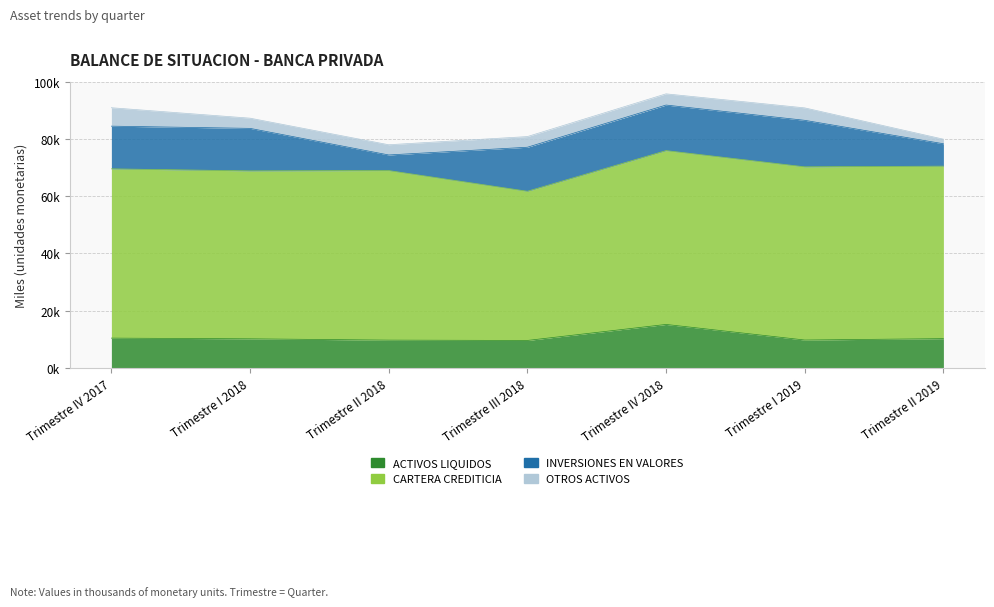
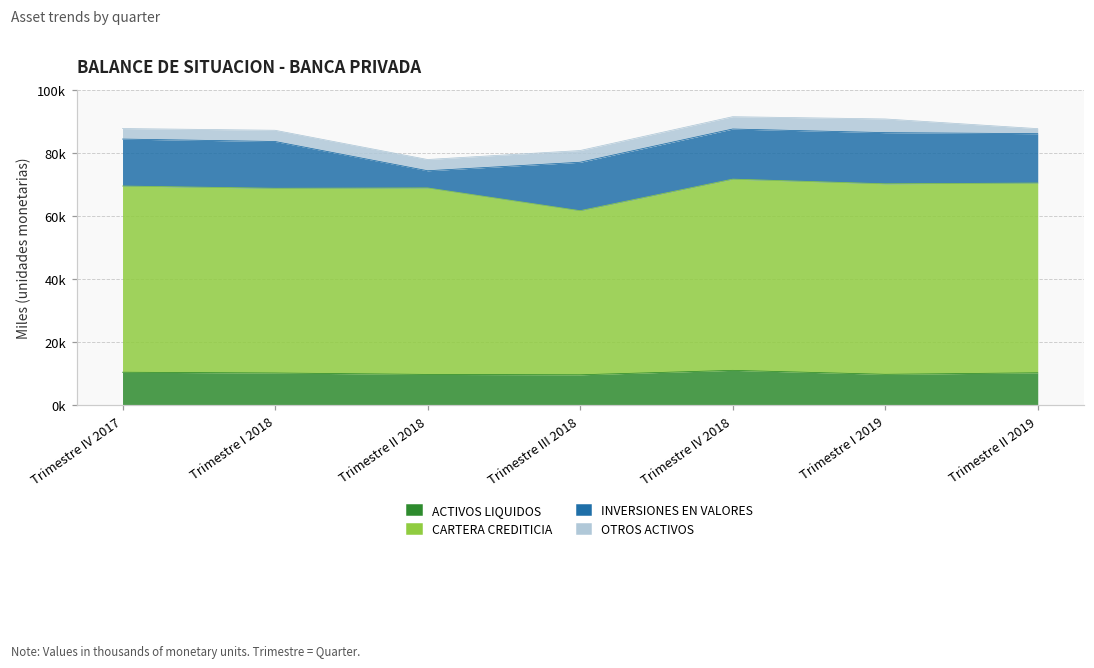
OTROS ACTIVOS, Trimestre IV 2017: 6000 -> 3000
ACTIVOS LIQUIDOS, Trimestre IV 2018: 15000 -> 11000
INVERSIONES EN VALORES, Trimestre II 2019: 8000 -> 16000
